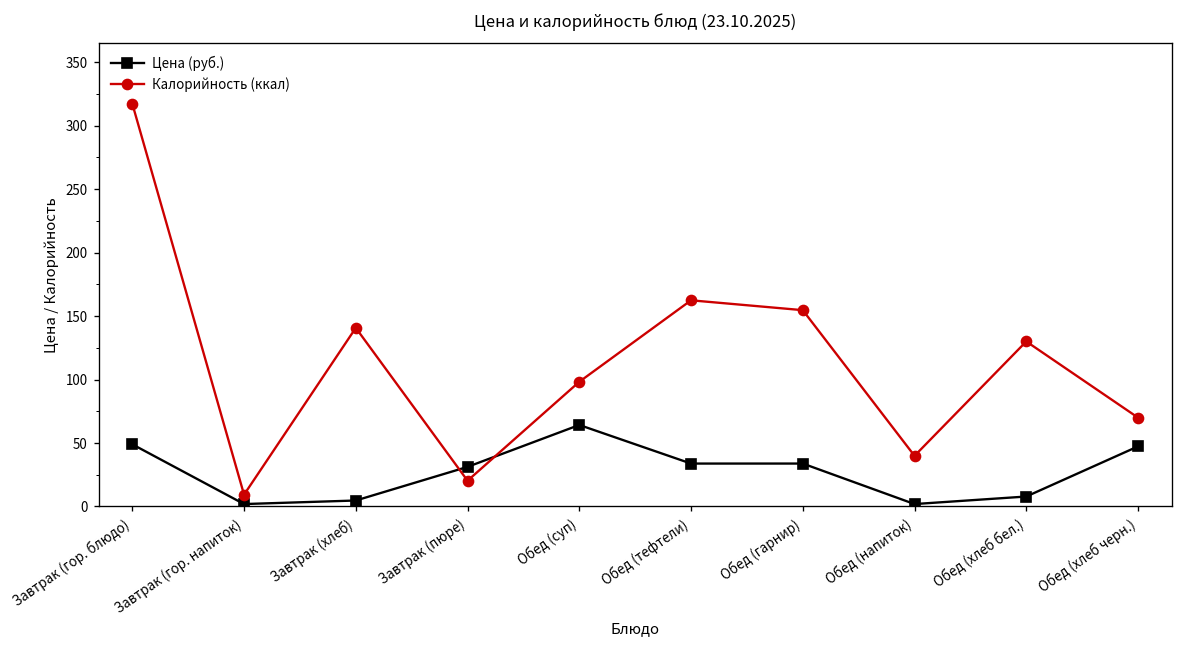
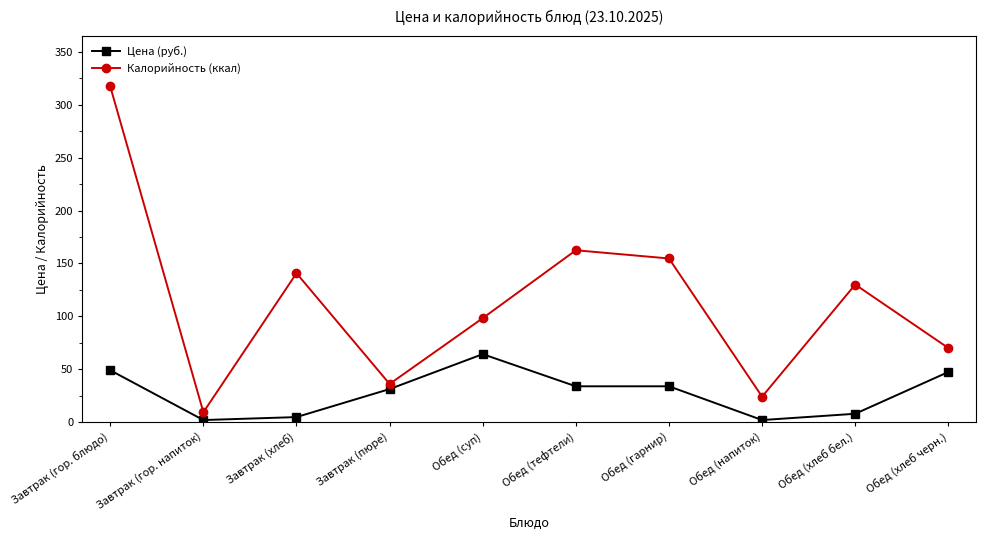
Калорийность (ккал), Завтрак (пюре): 20 -> 36
Калорийность (ккал), Обед (напиток): 40 -> 24
